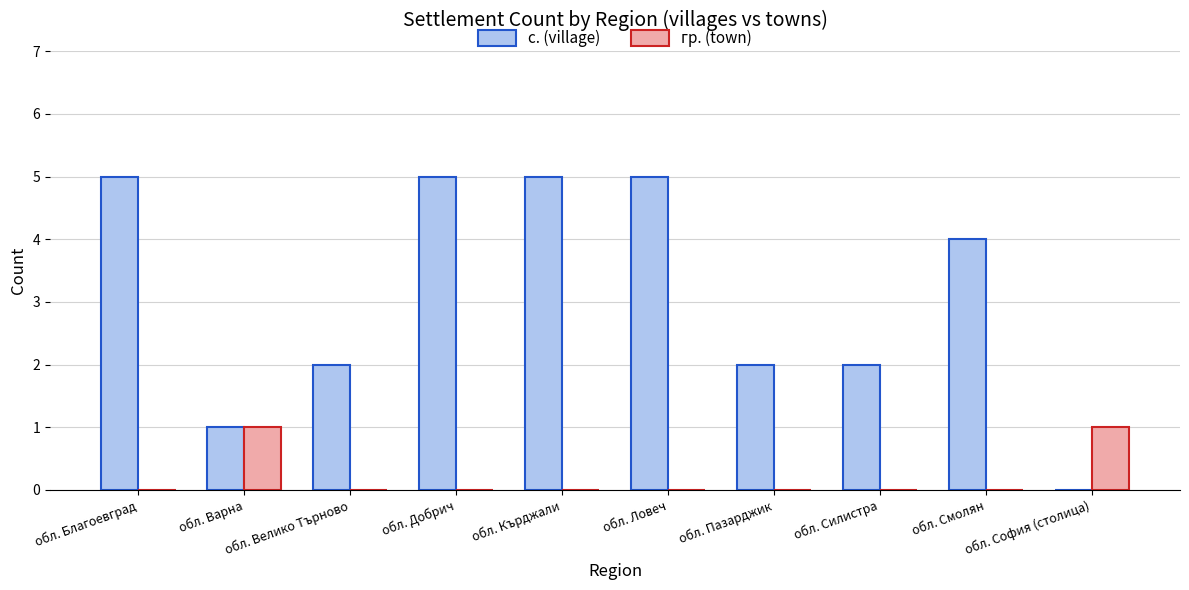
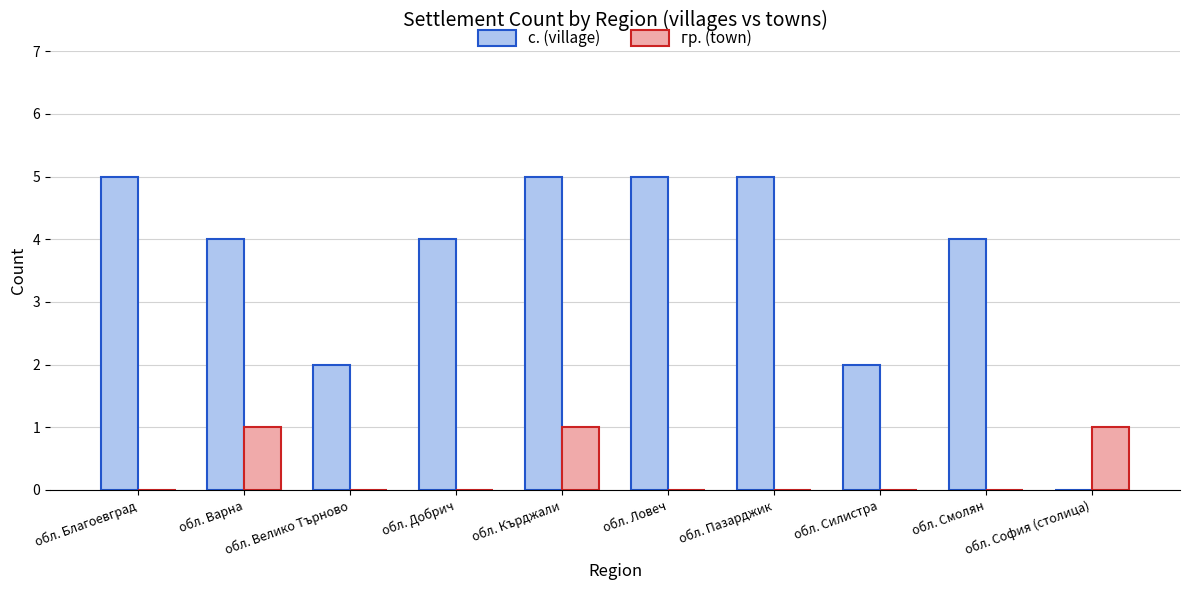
с. (village), обл. Варна: 1 -> 4
с. (village), обл. Добрич: 5 -> 4
гр. (town), обл. Кърджали: 0 -> 1
с. (village), обл. Пазарджик: 2 -> 5
